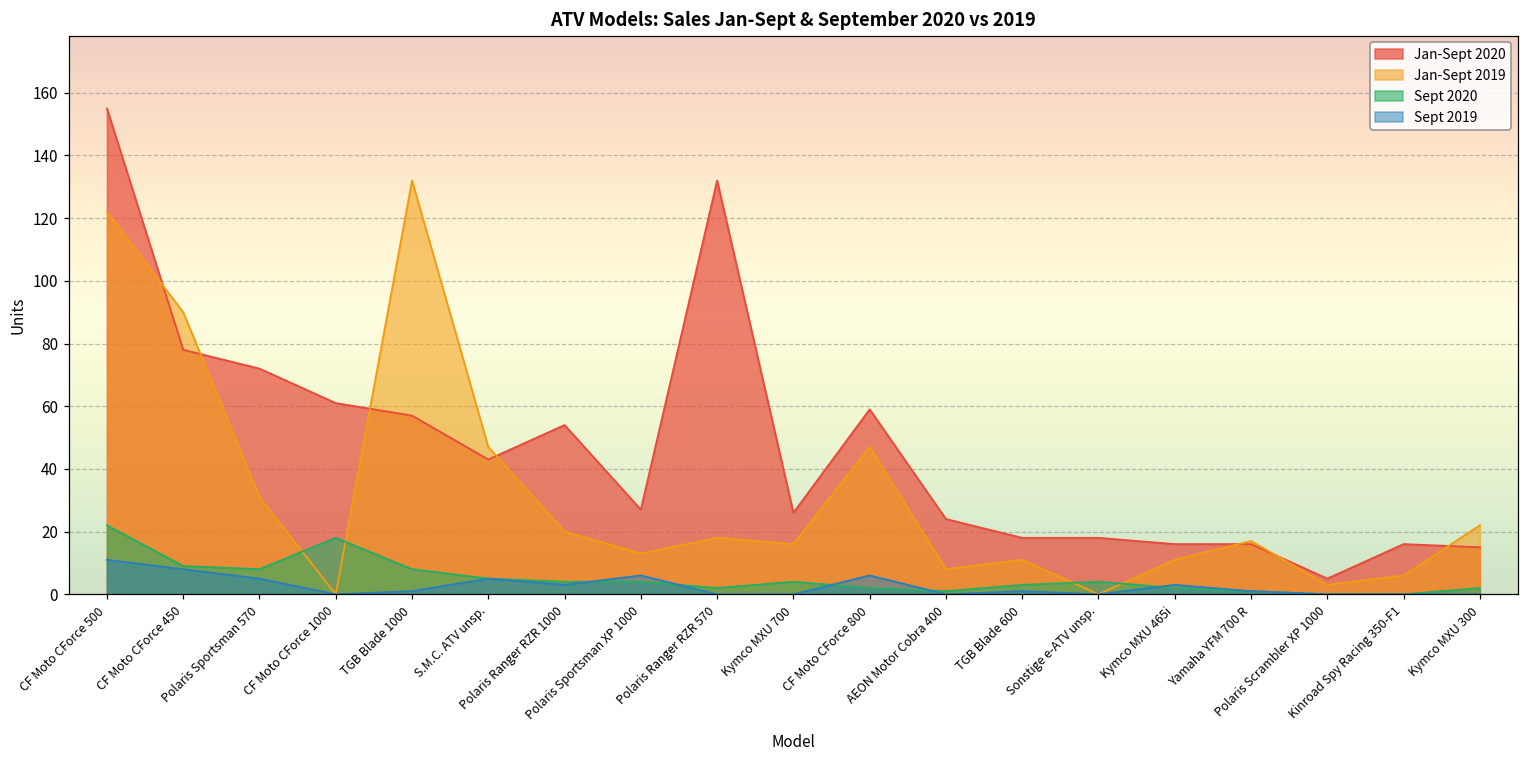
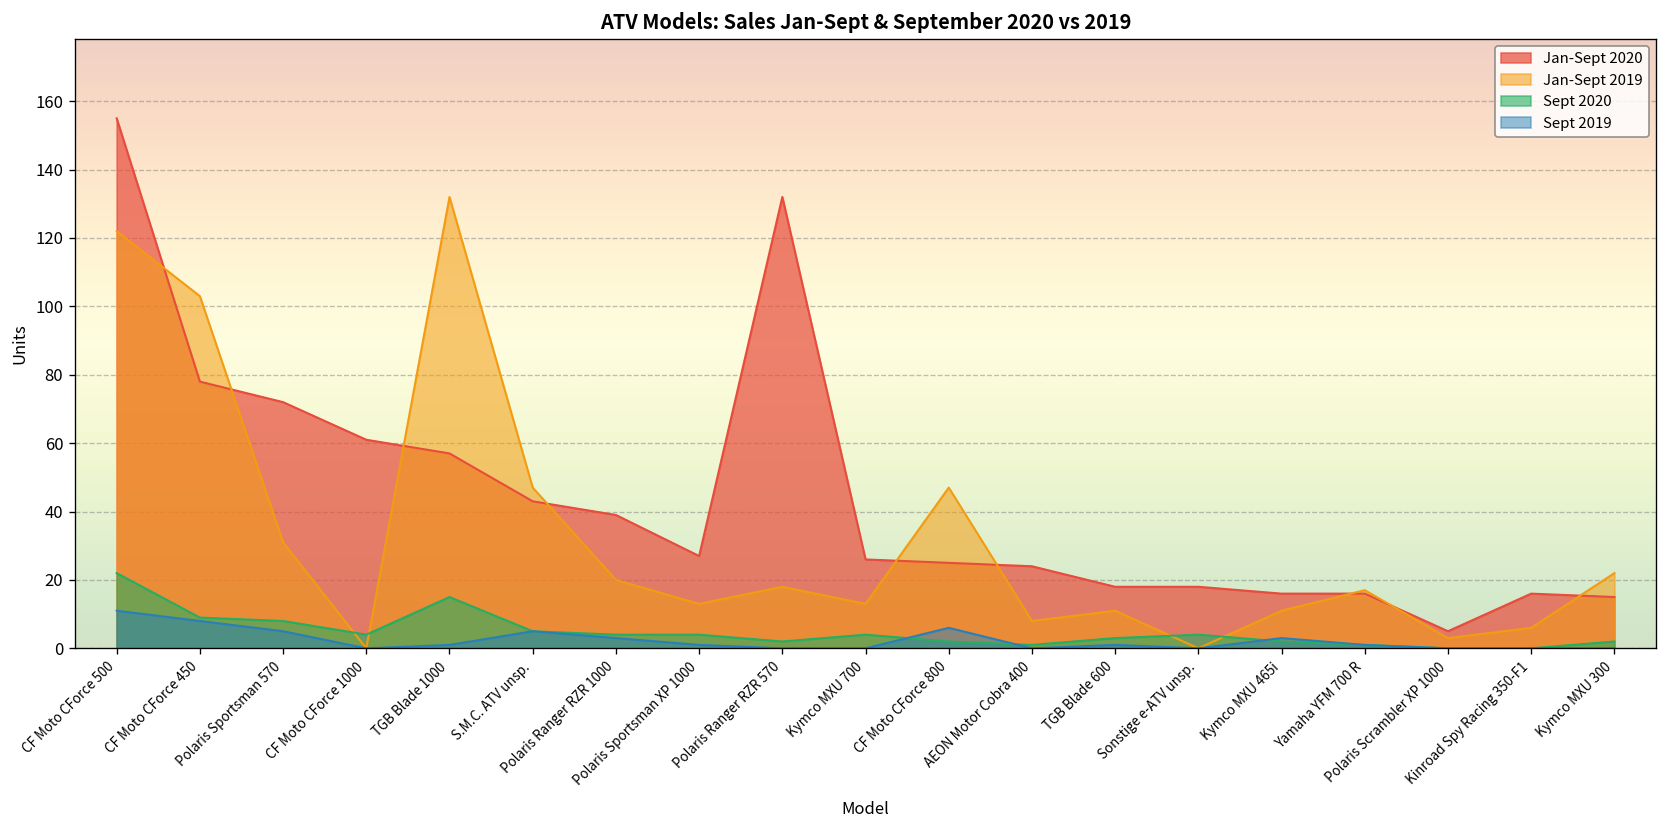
Jan-Sept 2019, CF Moto CForce 450: 90 -> 103
Sept 2020, CF Moto CForce 1000: 18 -> 4
Sept 2020, TGB Blade 1000: 8 -> 15
Jan-Sept 2020, Polaris Ranger RZR 1000: 54 -> 39
Sept 2019, Polaris Sportsman XP 1000: 6 -> 1
Jan-Sept 2019, Kymco MXU 700: 16 -> 13
Jan-Sept 2020, CF Moto CForce 800: 59 -> 25
